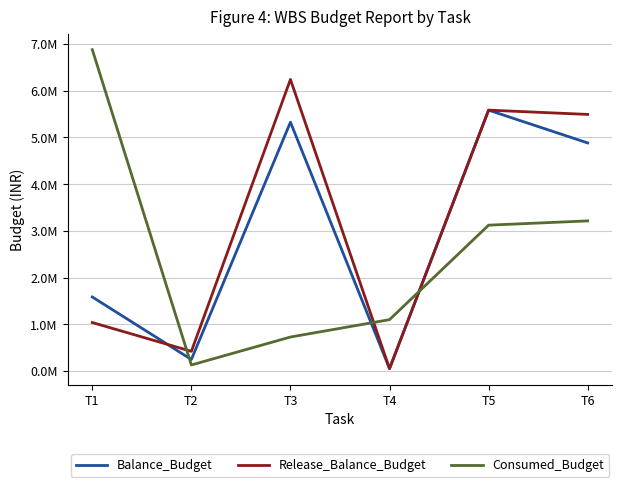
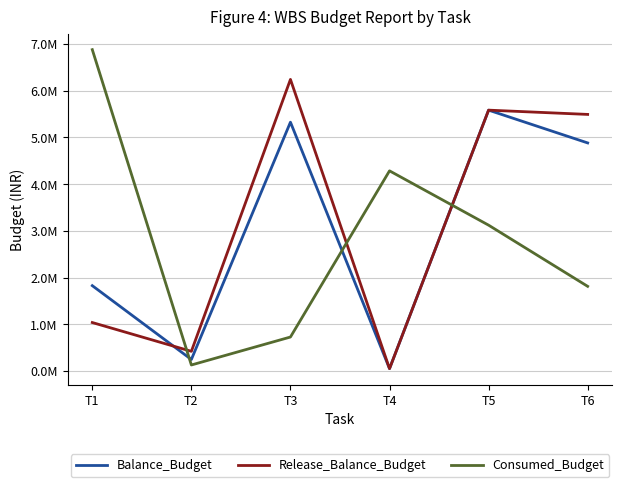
Balance_Budget, T1: 1600000 -> 1800000
Consumed_Budget, T4: 1100000 -> 4300000
Consumed_Budget, T6: 3200000 -> 1800000
